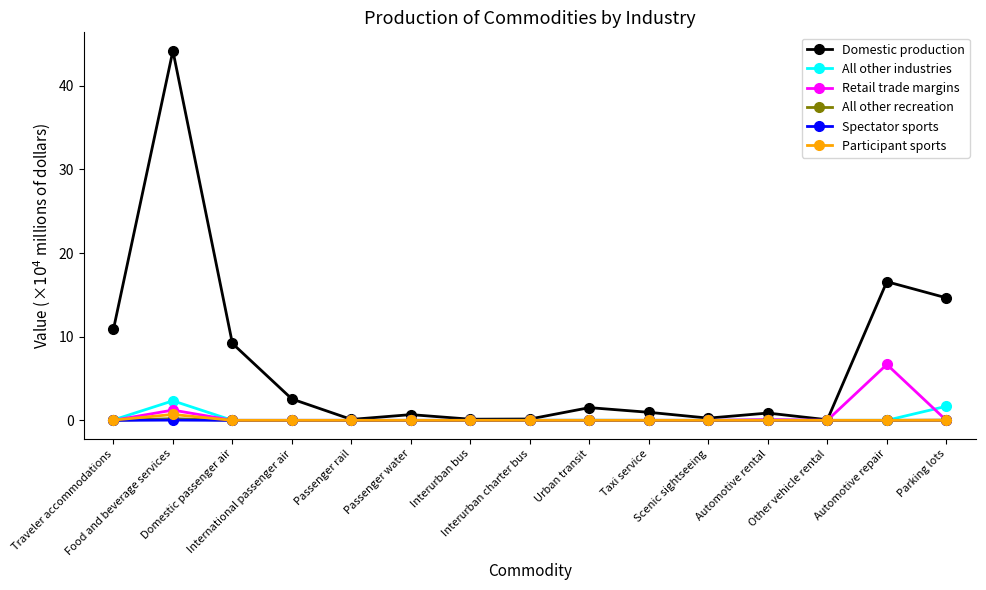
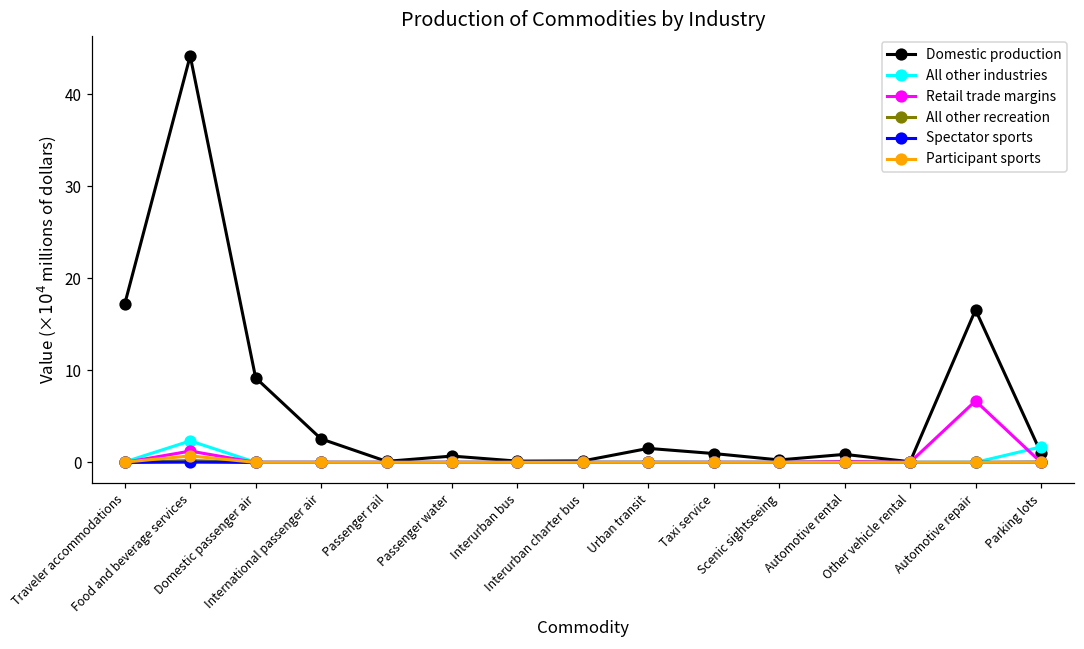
Domestic production, Traveler accommodations: 11 -> 17
Domestic production, Parking lots: 15 -> 1
